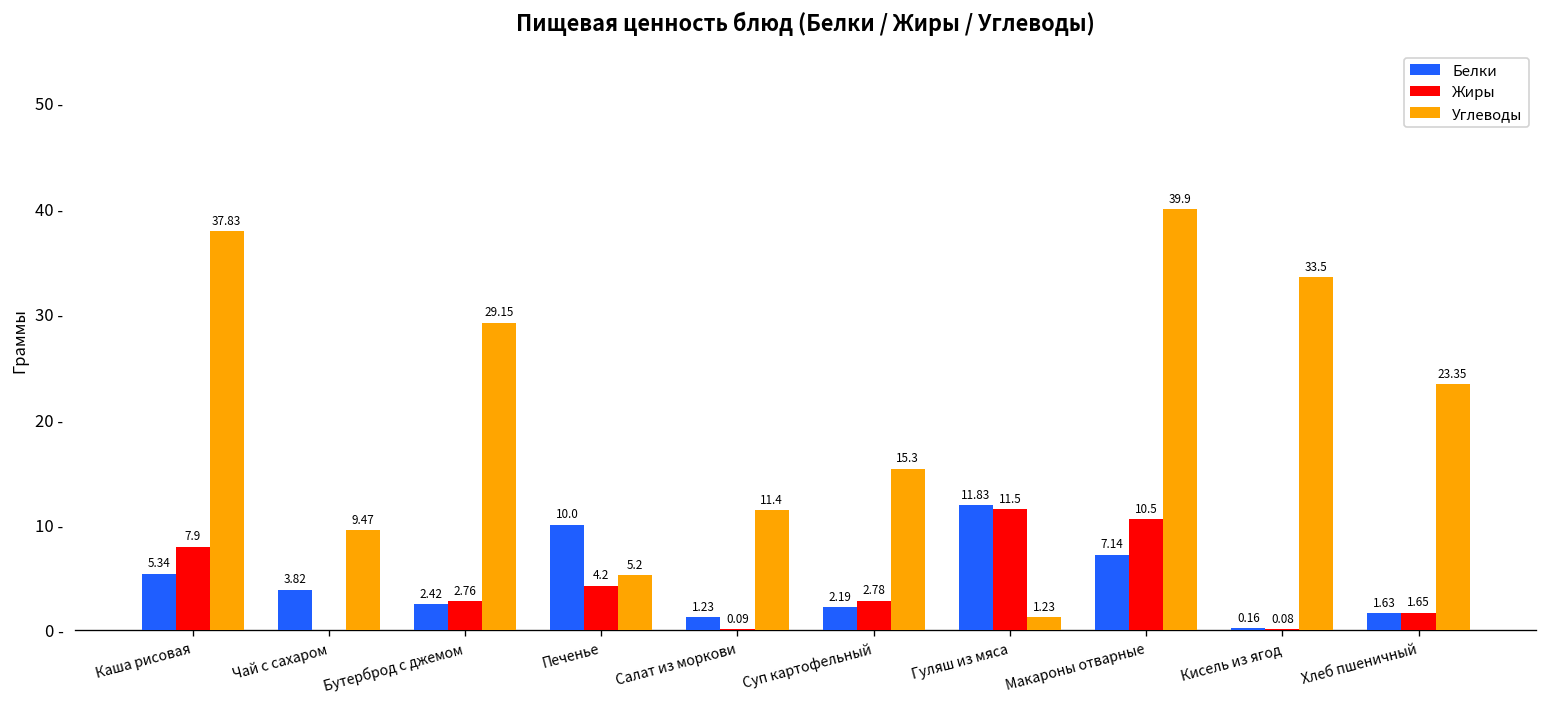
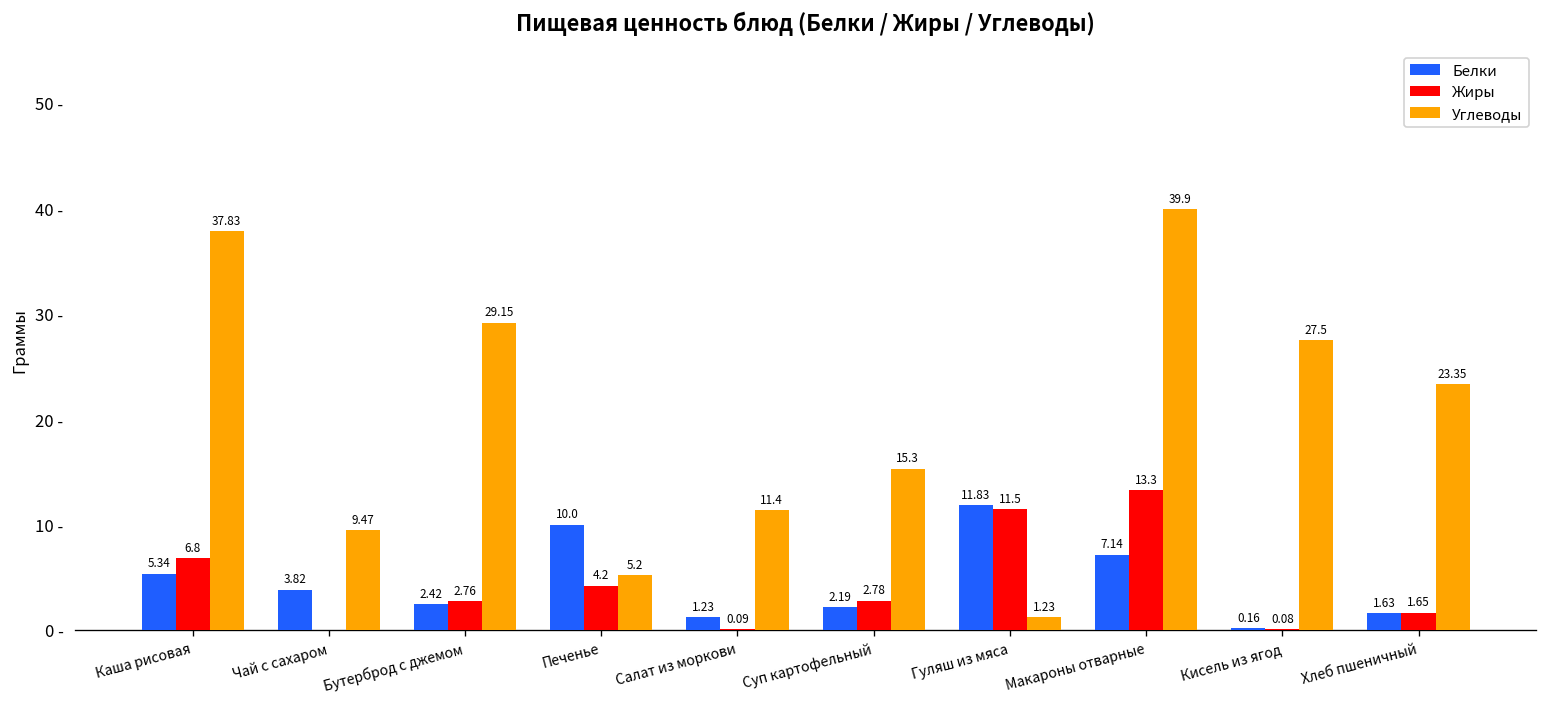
Жиры, Каша рисовая: 7.9 -> 6.8
Жиры, Макароны отварные: 10.5 -> 13.3
Углеводы, Кисель из ягод: 33.5 -> 27.5
